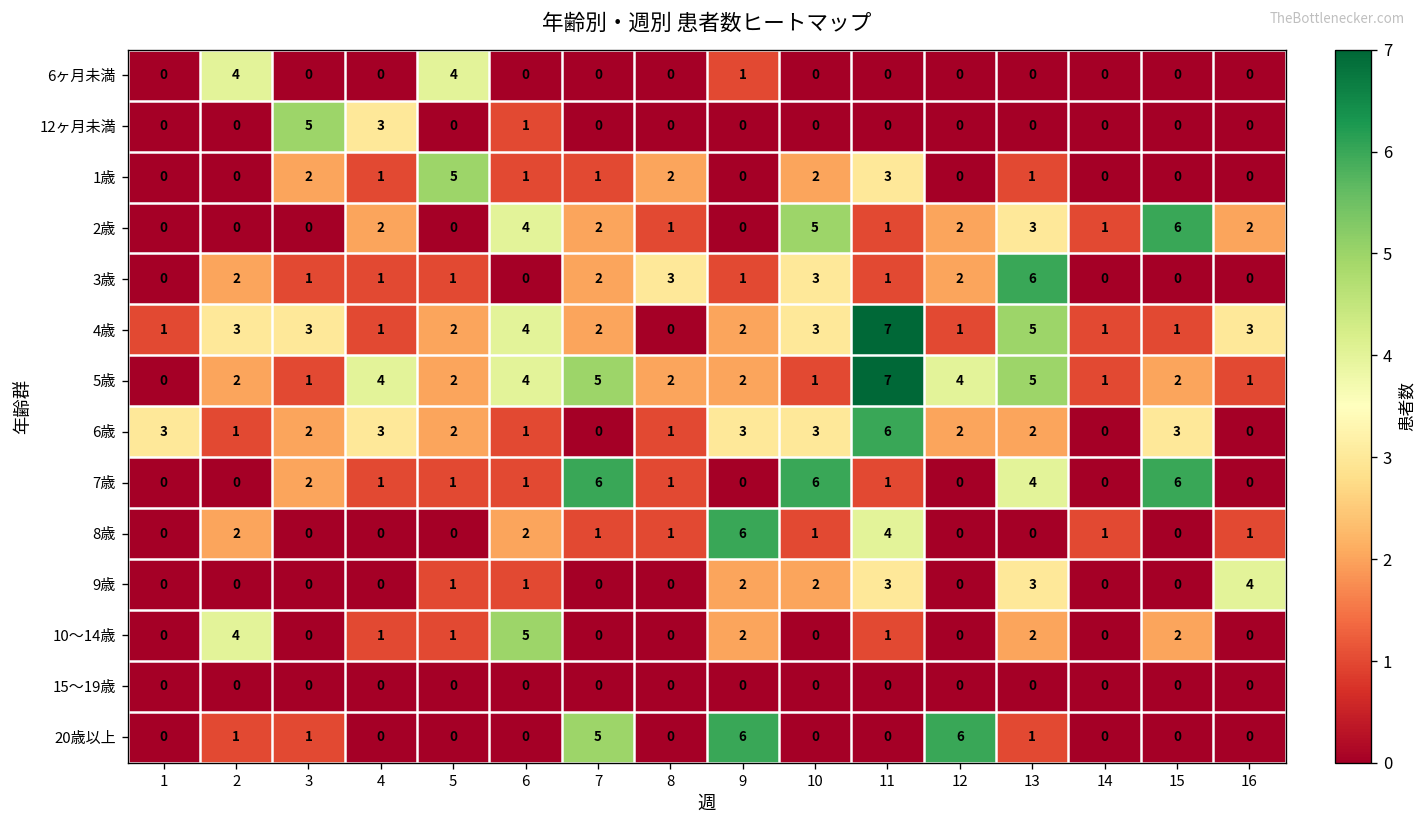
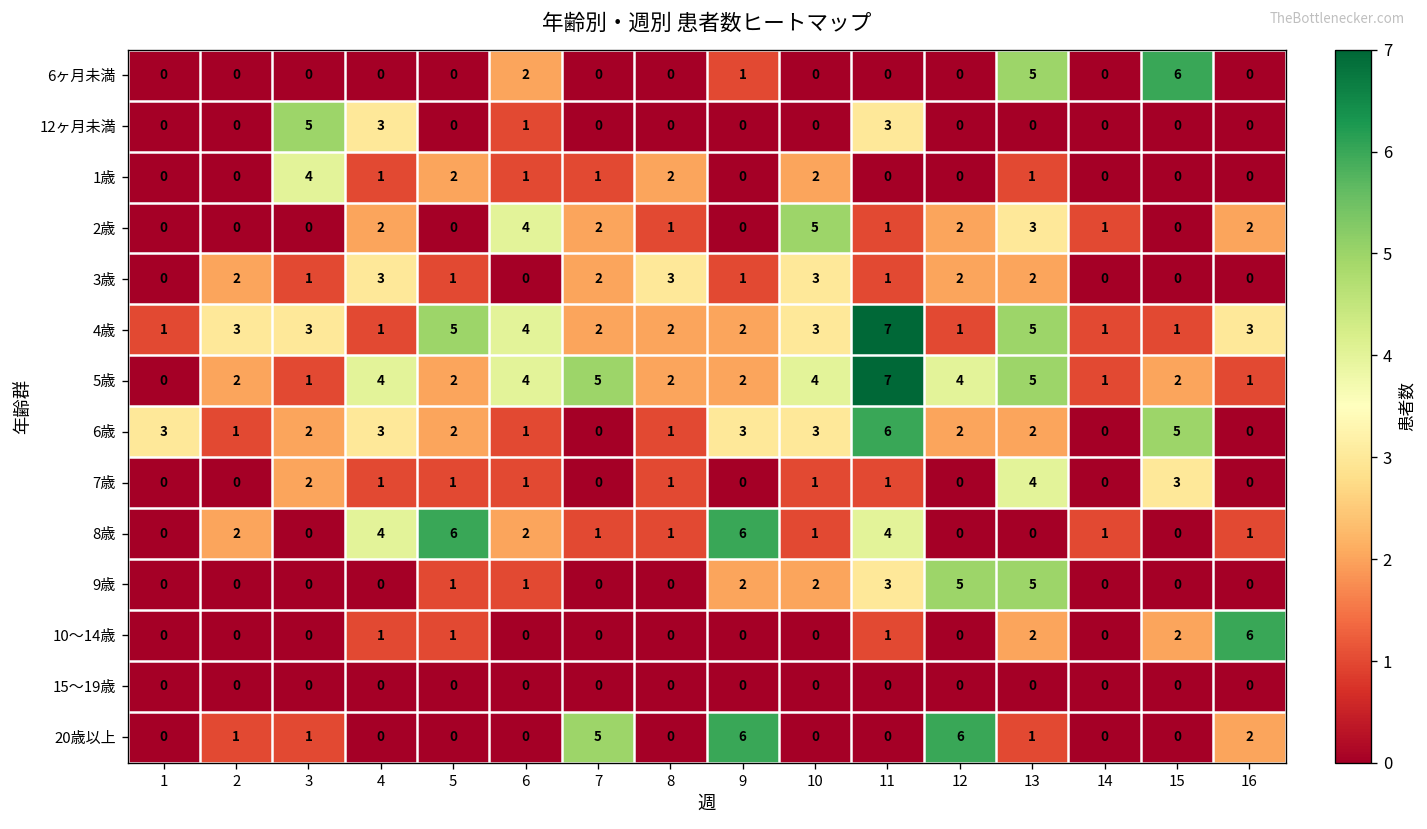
6ヶ月未満, 2: 4 -> 0
6ヶ月未満, 5: 4 -> 0
6ヶ月未満, 6: 0 -> 2
6ヶ月未満, 13: 0 -> 5
6ヶ月未満, 15: 0 -> 6
12ヶ月未満, 11: 0 -> 3
1歳, 3: 2 -> 4
1歳, 5: 5 -> 2
1歳, 11: 3 -> 0
2歳, 15: 6 -> 0
3歳, 4: 1 -> 3
3歳, 13: 6 -> 2
4歳, 5: 2 -> 5
4歳, 8: 0 -> 2
5歳, 10: 1 -> 4
6歳, 15: 3 -> 5
7歳, 7: 6 -> 0
7歳, 10: 6 -> 1
7歳, 15: 6 -> 3
8歳, 4: 0 -> 4
8歳, 5: 0 -> 6
9歳, 12: 0 -> 5
9歳, 13: 3 -> 5
9歳, 16: 4 -> 0
10～14歳, 2: 4 -> 0
10～14歳, 6: 5 -> 0
10～14歳, 9: 2 -> 0
10～14歳, 16: 0 -> 6
20歳以上, 16: 0 -> 2
